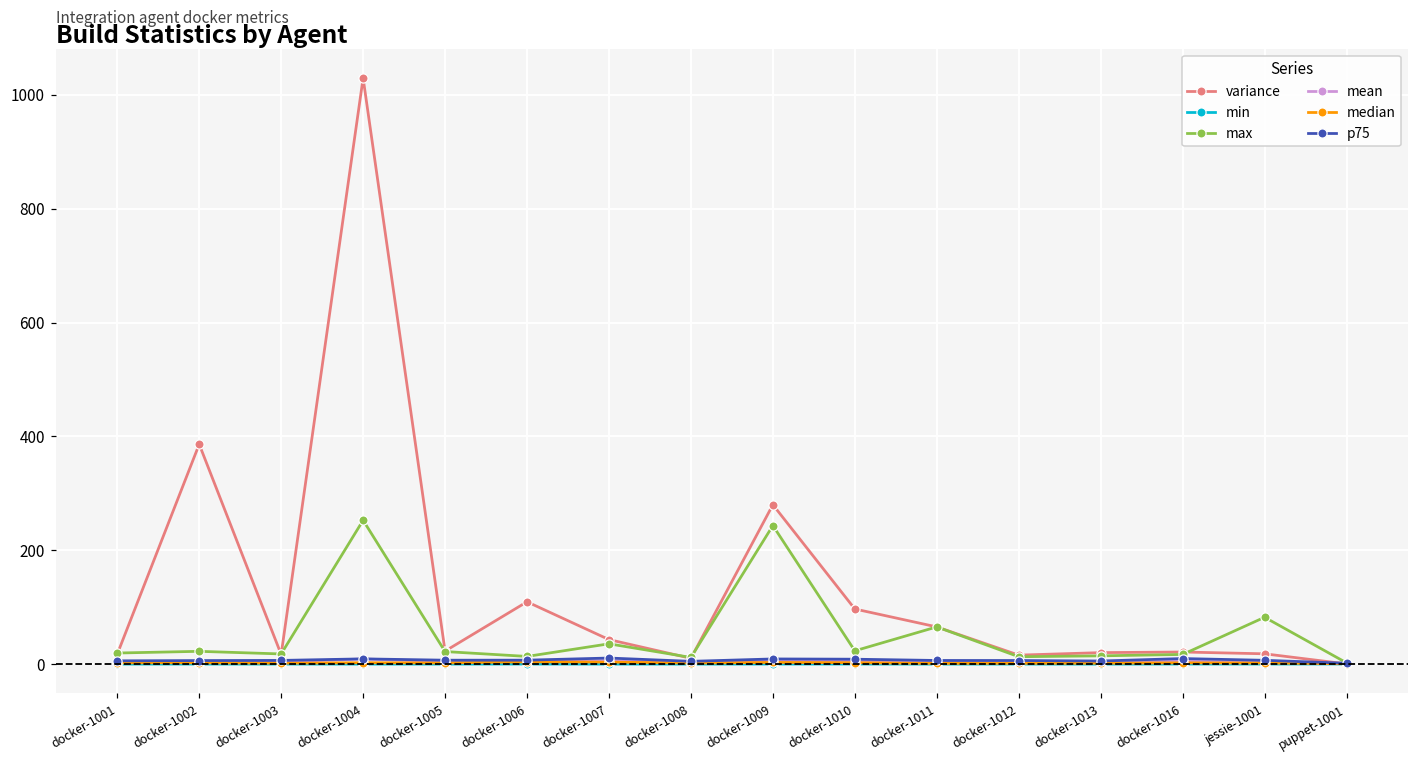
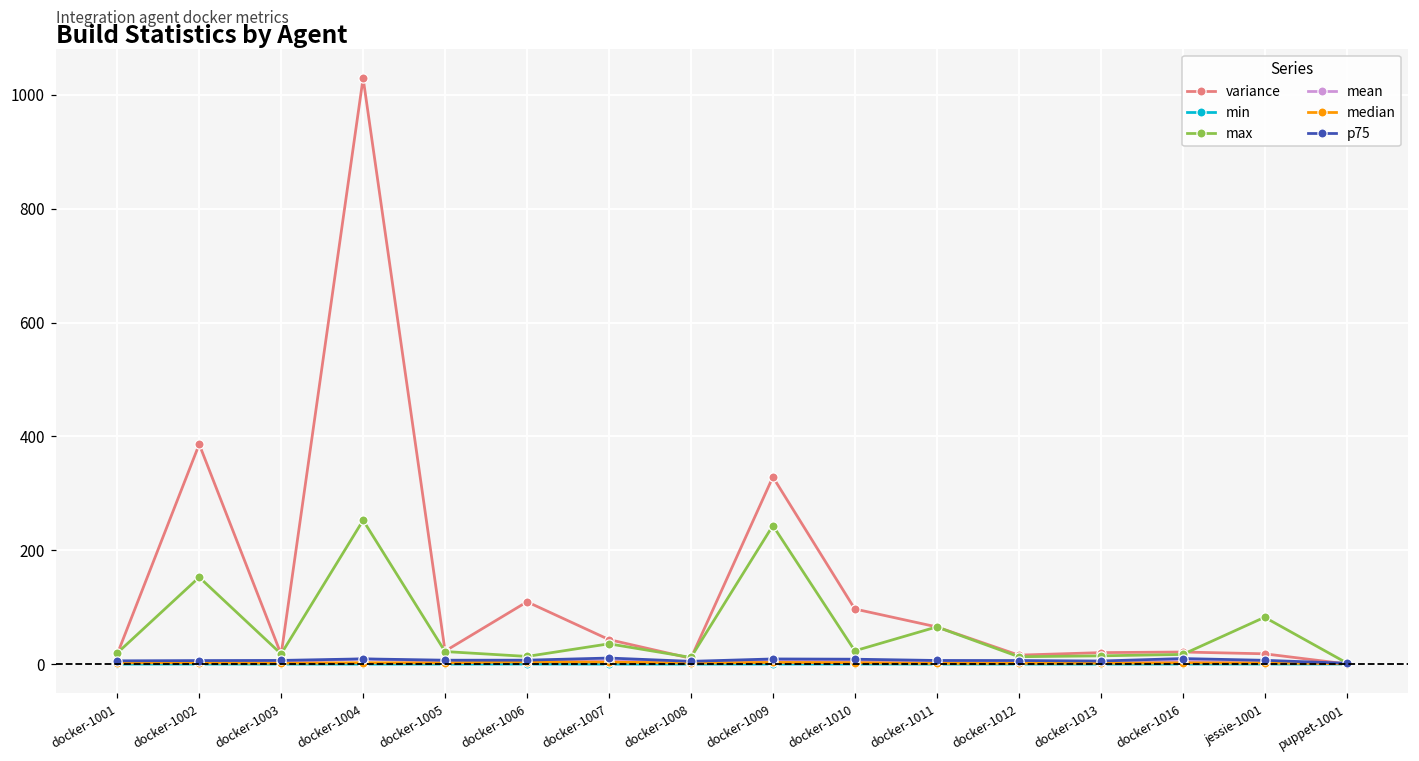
max, docker-1002: 20 -> 150
variance, docker-1009: 280 -> 330
